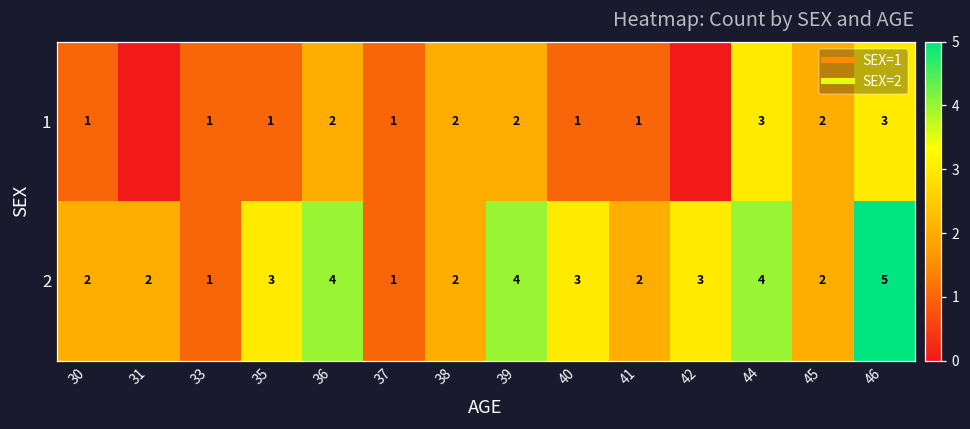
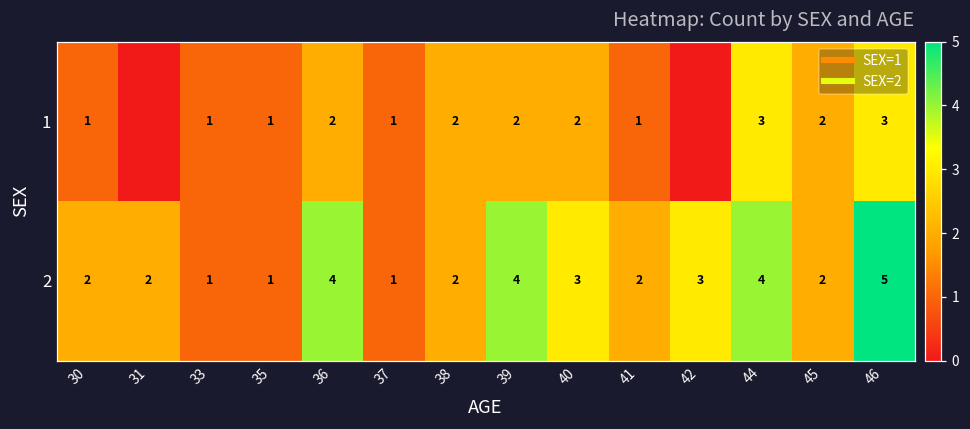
1, 40: 1 -> 2
2, 35: 3 -> 1
